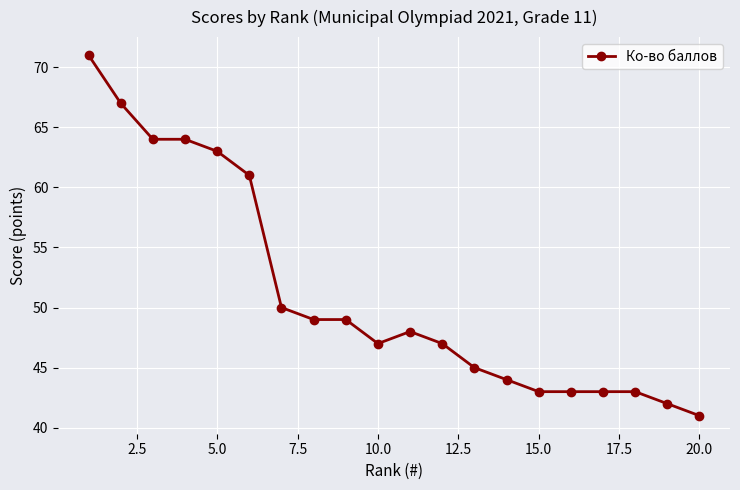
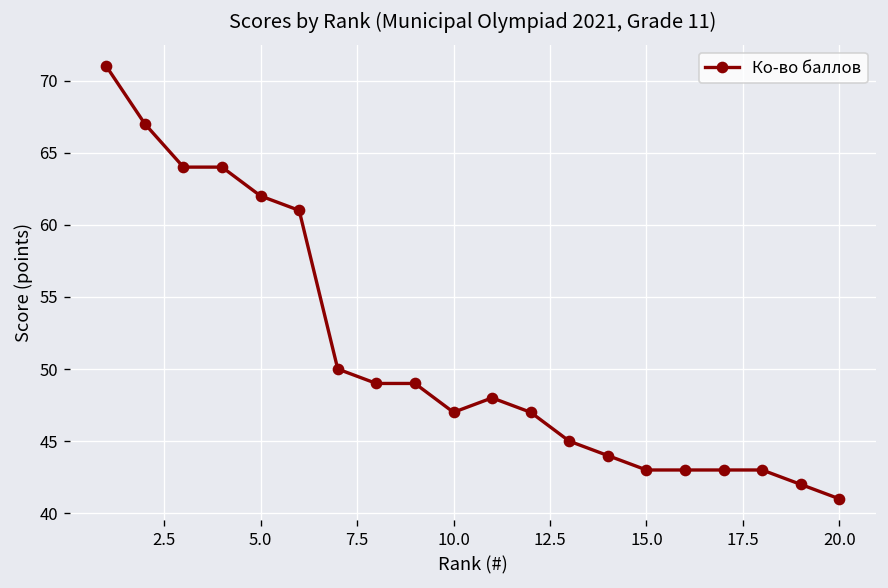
5.0: 63 -> 62
